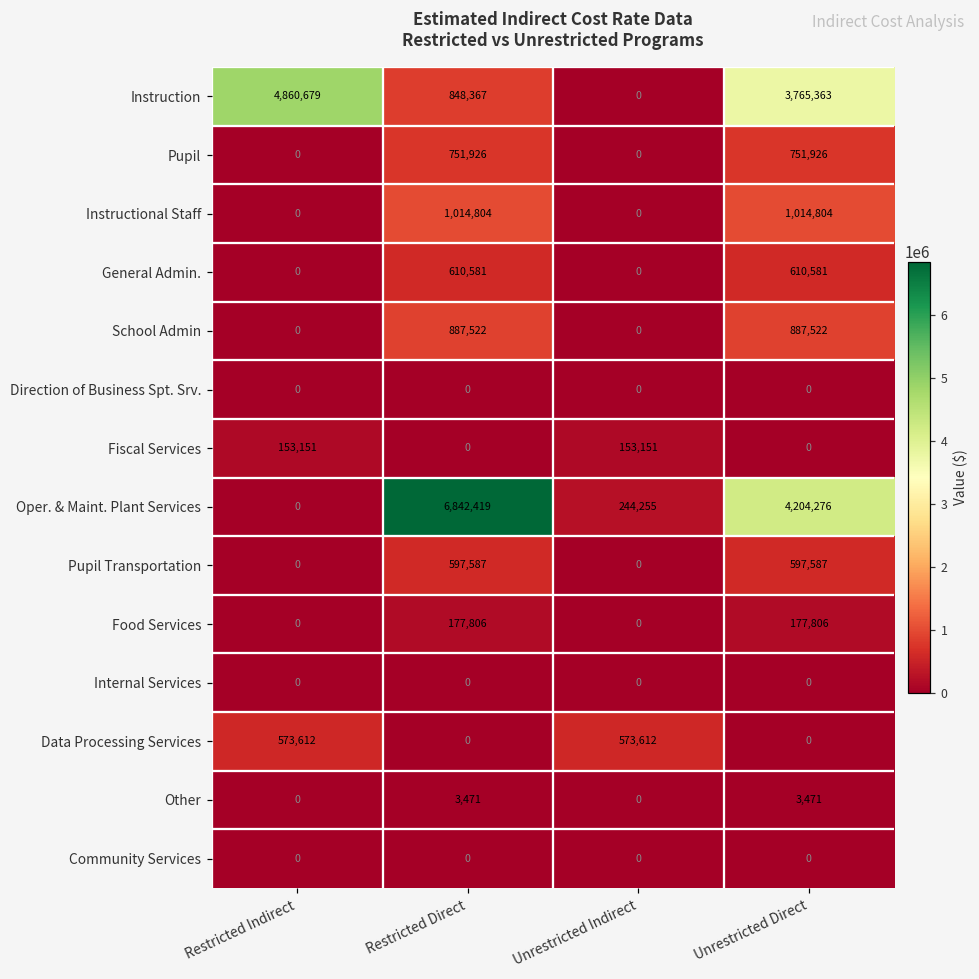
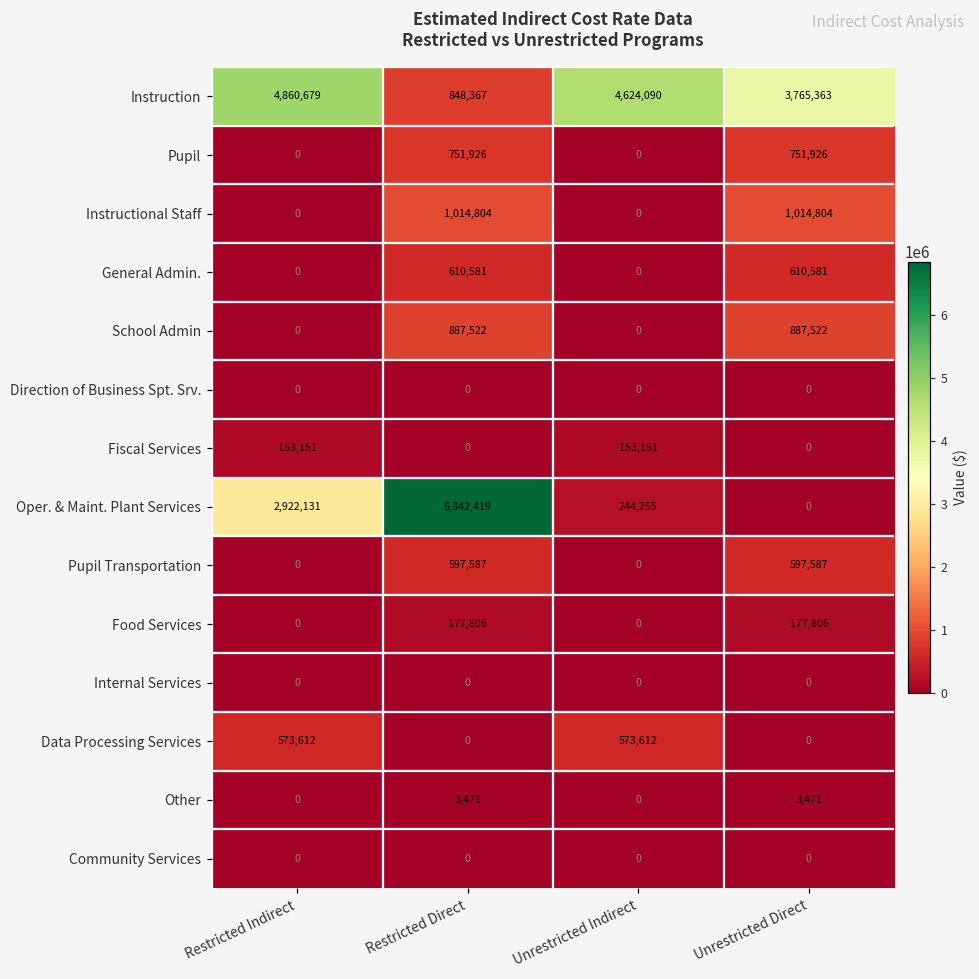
Instruction, Unrestricted Indirect: 0 -> 4,624,090
Oper. & Maint. Plant Services, Restricted Indirect: 0 -> 2,922,131
Oper. & Maint. Plant Services, Unrestricted Direct: 4,204,276 -> 0
